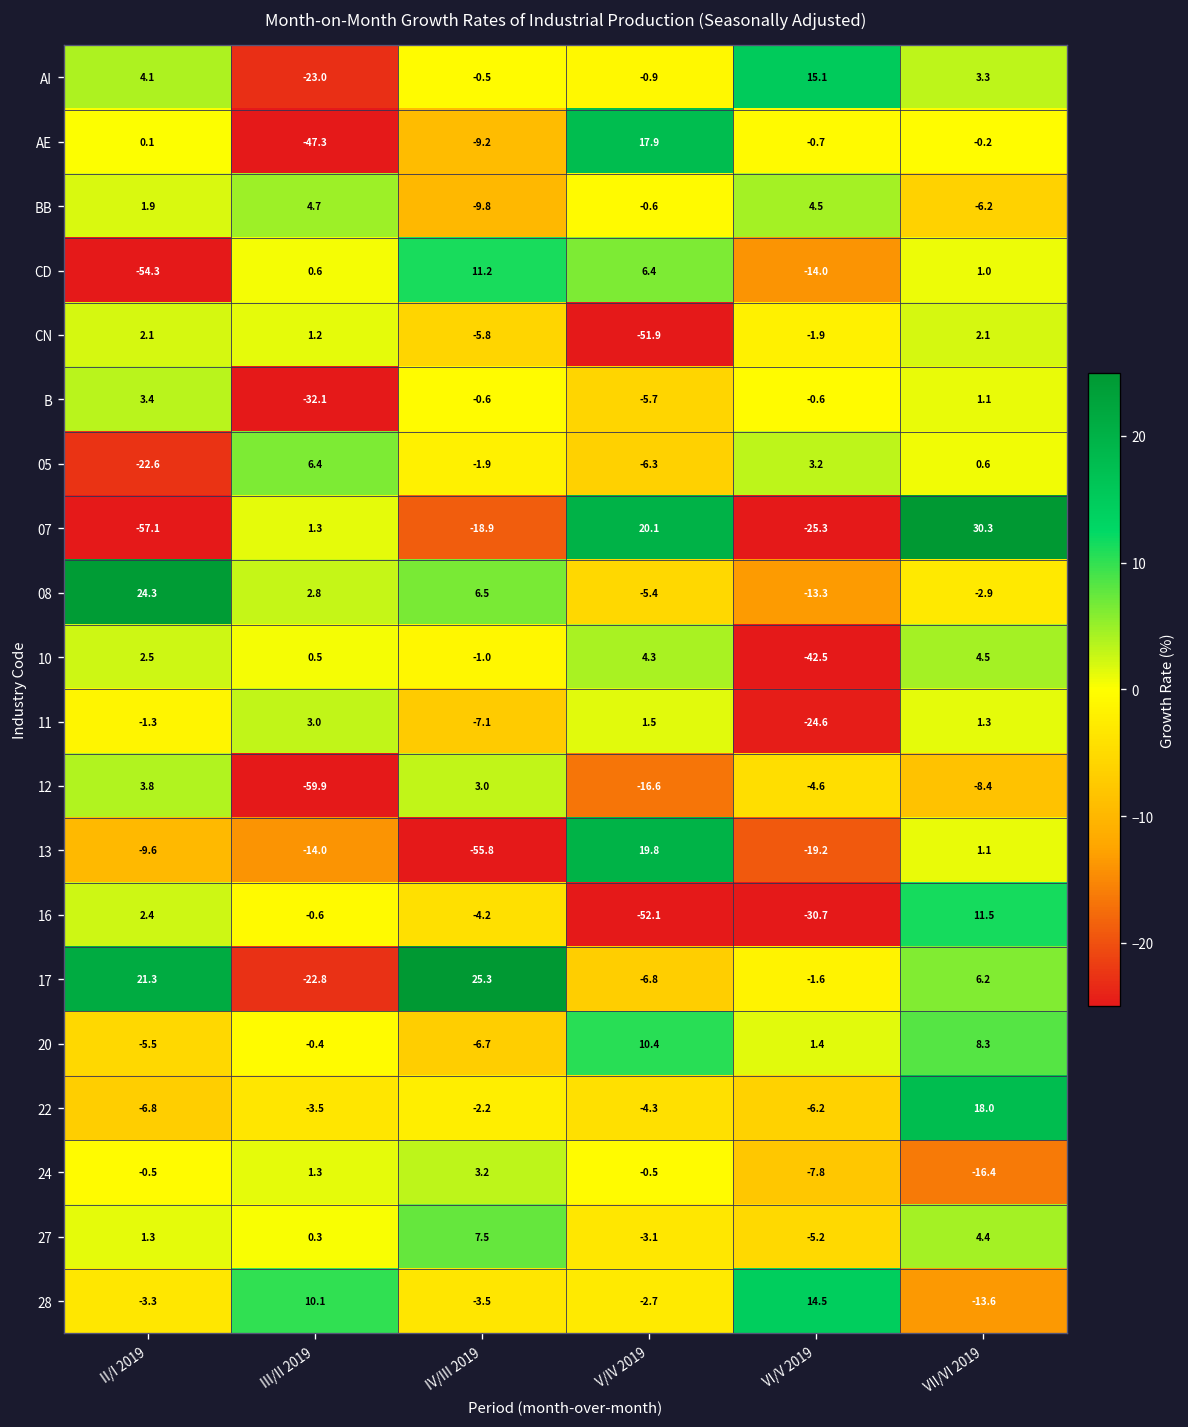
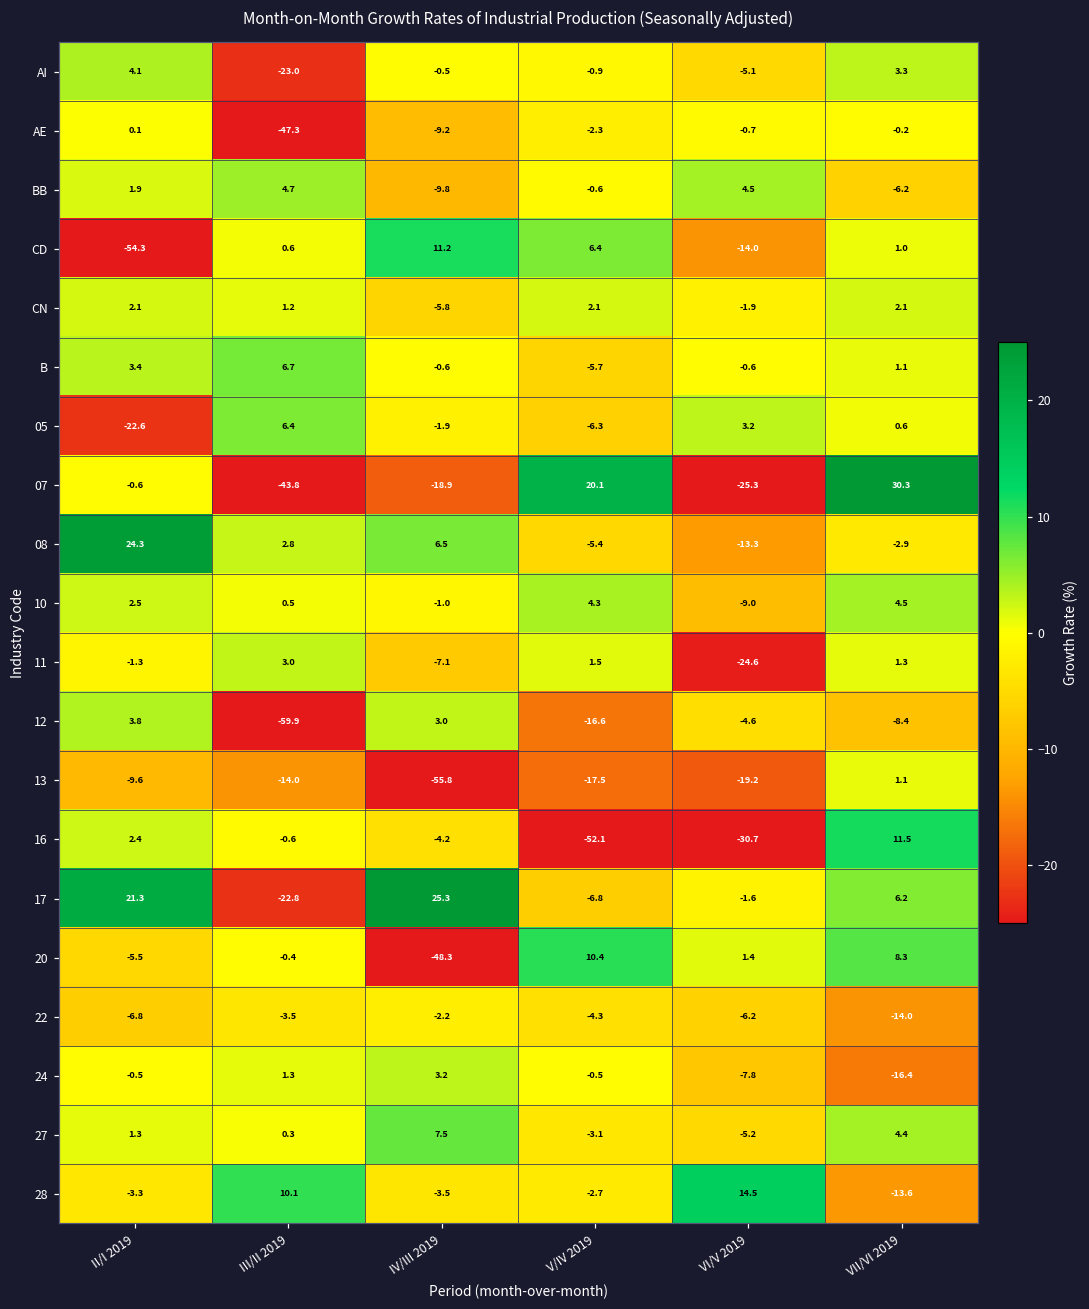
AI, VI/V 2019: 15.1 -> -5.1
AE, V/IV 2019: 17.9 -> -2.3
CN, V/IV 2019: -51.9 -> 2.1
B, III/II 2019: -32.1 -> 6.7
07, II/I 2019: -57.1 -> -0.6
07, III/II 2019: 1.3 -> -43.8
10, VI/V 2019: -42.5 -> -9.0
13, V/IV 2019: 19.8 -> -17.5
20, IV/III 2019: -6.7 -> -48.3
22, VII/VI 2019: 18.0 -> -14.0
